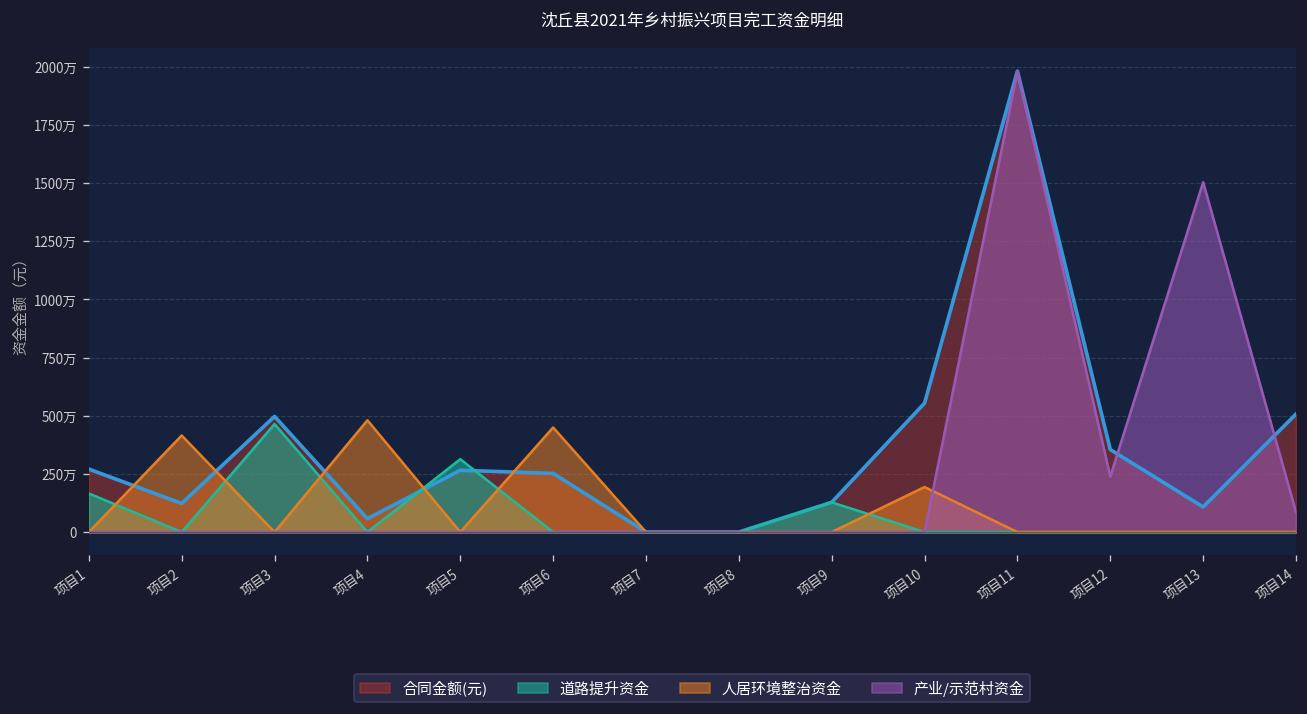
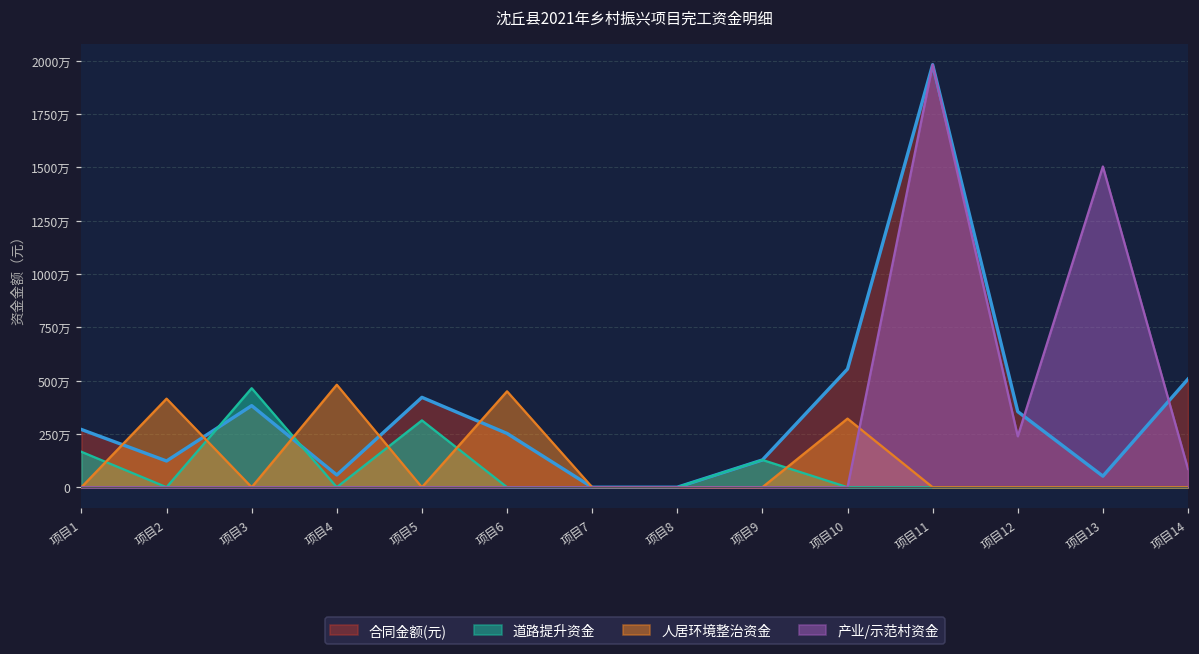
合同金额(元), 项目3: 500万 -> 380万
合同金额(元), 项目5: 270万 -> 420万
人居环境整治资金, 项目10: 190万 -> 320万
合同金额(元), 项目13: 110万 -> 50万
